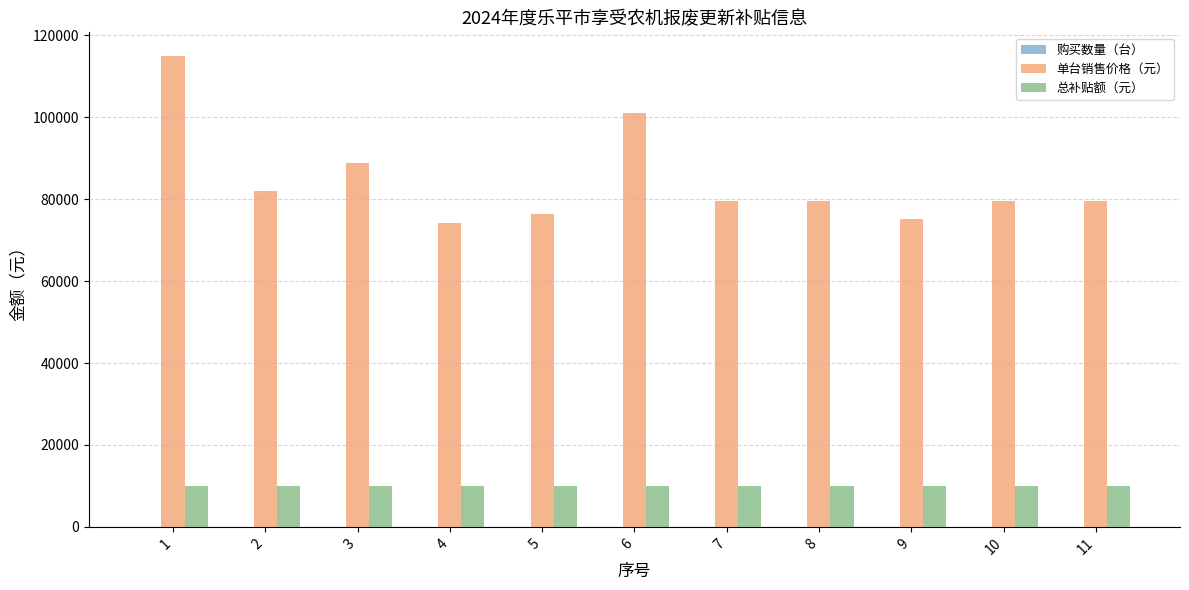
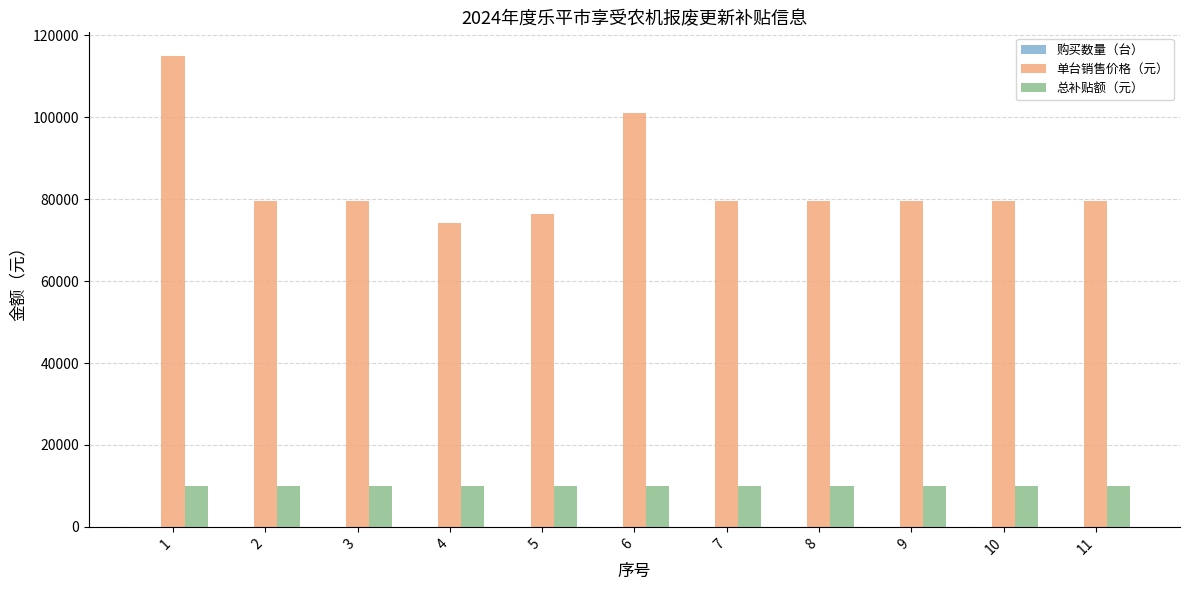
单台销售价格（元）, 2: 82000 -> 80000
单台销售价格（元）, 3: 89000 -> 80000
单台销售价格（元）, 9: 75000 -> 80000
